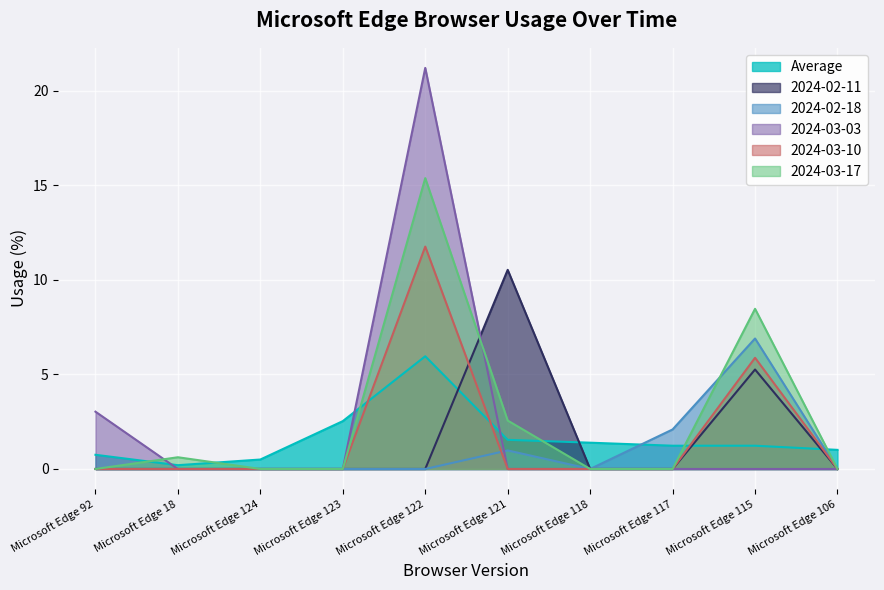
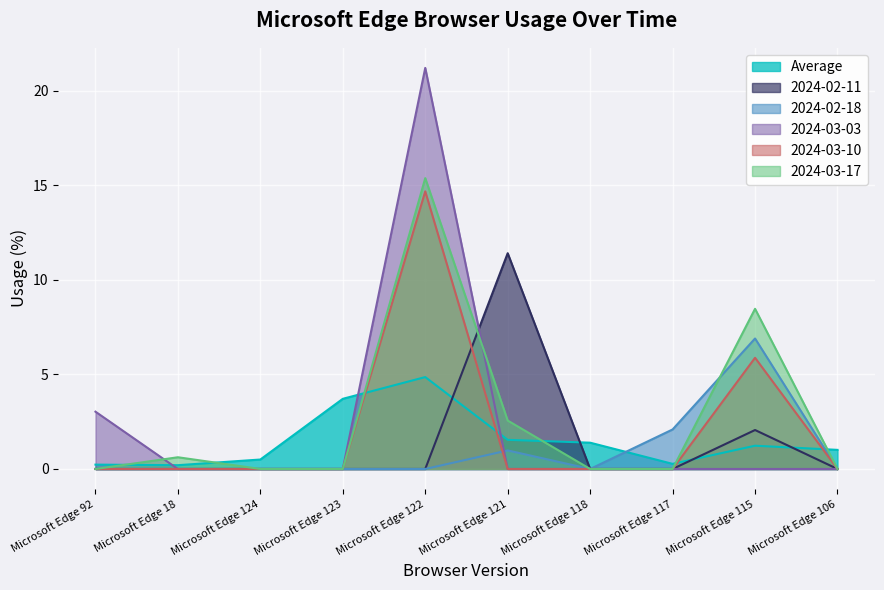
Average, Microsoft Edge 92: 0.8 -> 0.2
Average, Microsoft Edge 123: 2.5 -> 3.7
Average, Microsoft Edge 122: 6.0 -> 4.9
2024-03-10, Microsoft Edge 122: 11.8 -> 14.7
2024-02-11, Microsoft Edge 121: 10.5 -> 11.4
Average, Microsoft Edge 117: 1.2 -> 0.3
2024-02-11, Microsoft Edge 115: 5.3 -> 2.1
